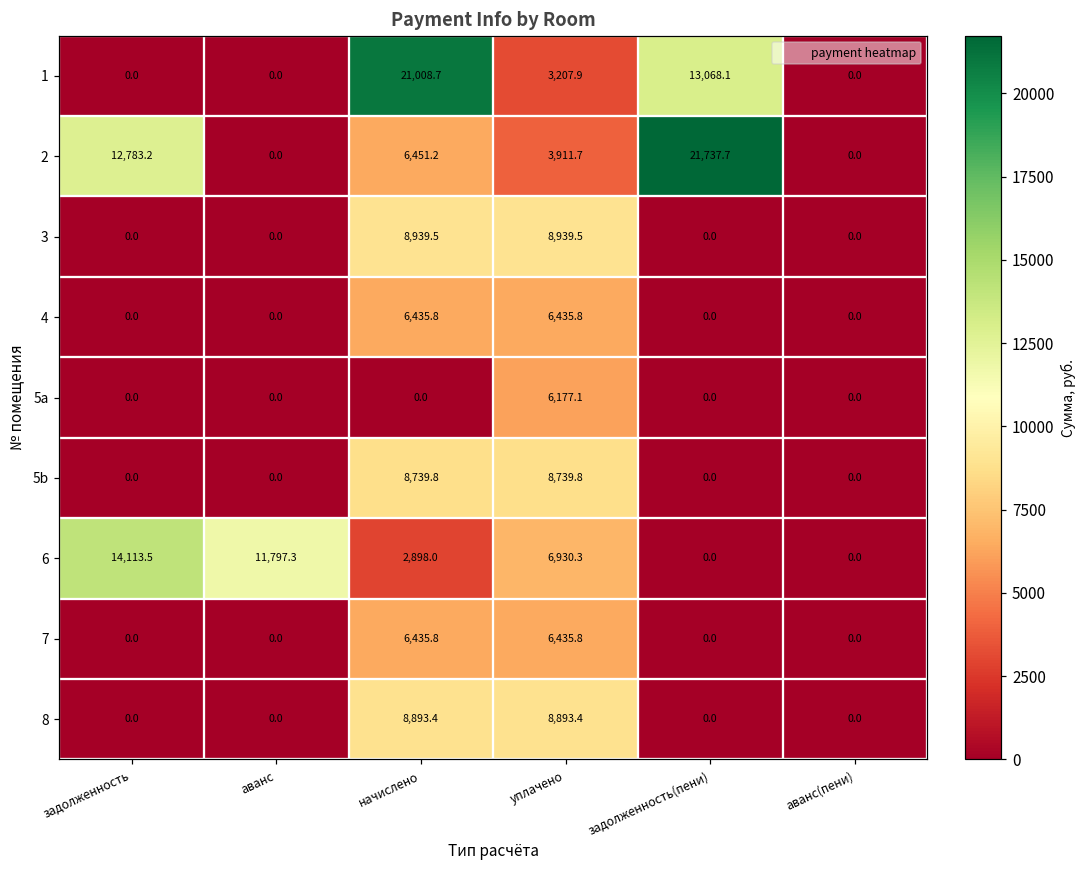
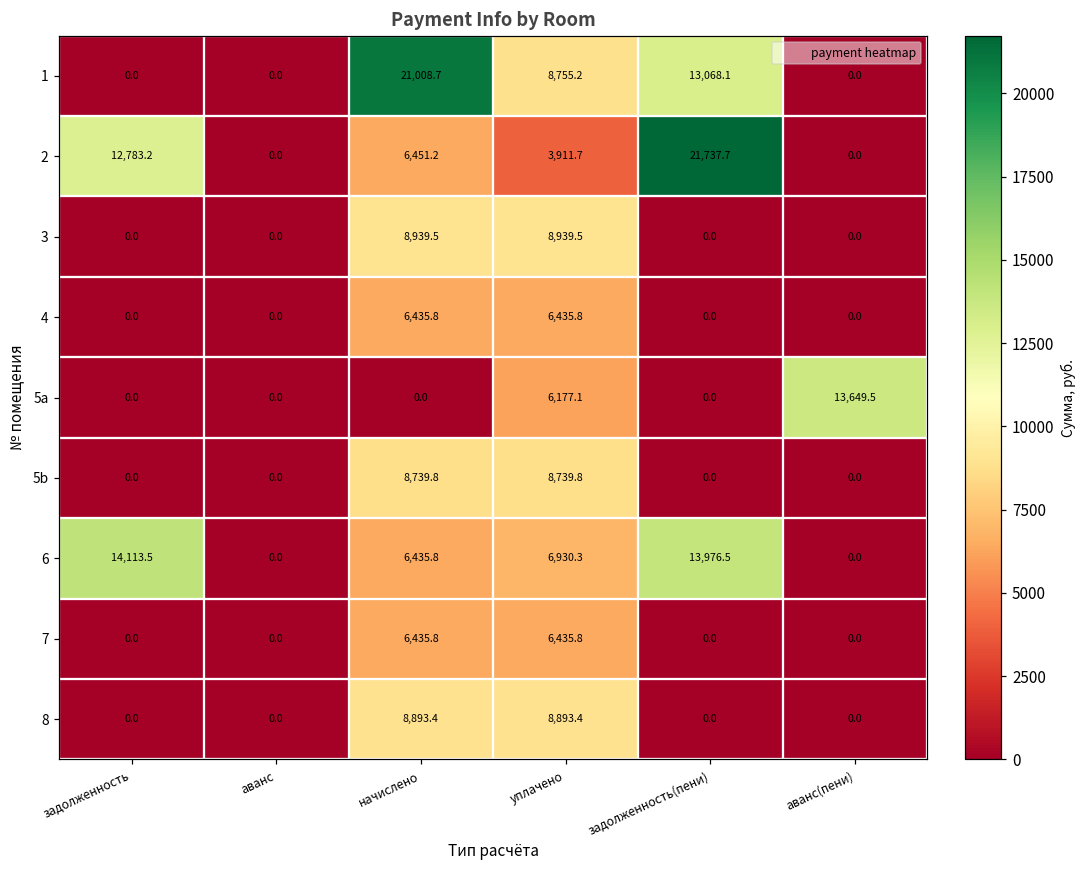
1, уплачено: 3,207.9 -> 8,755.2
5a, аванс(пени): 0.0 -> 13,649.5
6, аванс: 11,797.3 -> 0.0
6, начислено: 2,898.0 -> 6,435.8
6, задолженность(пени): 0.0 -> 13,976.5
